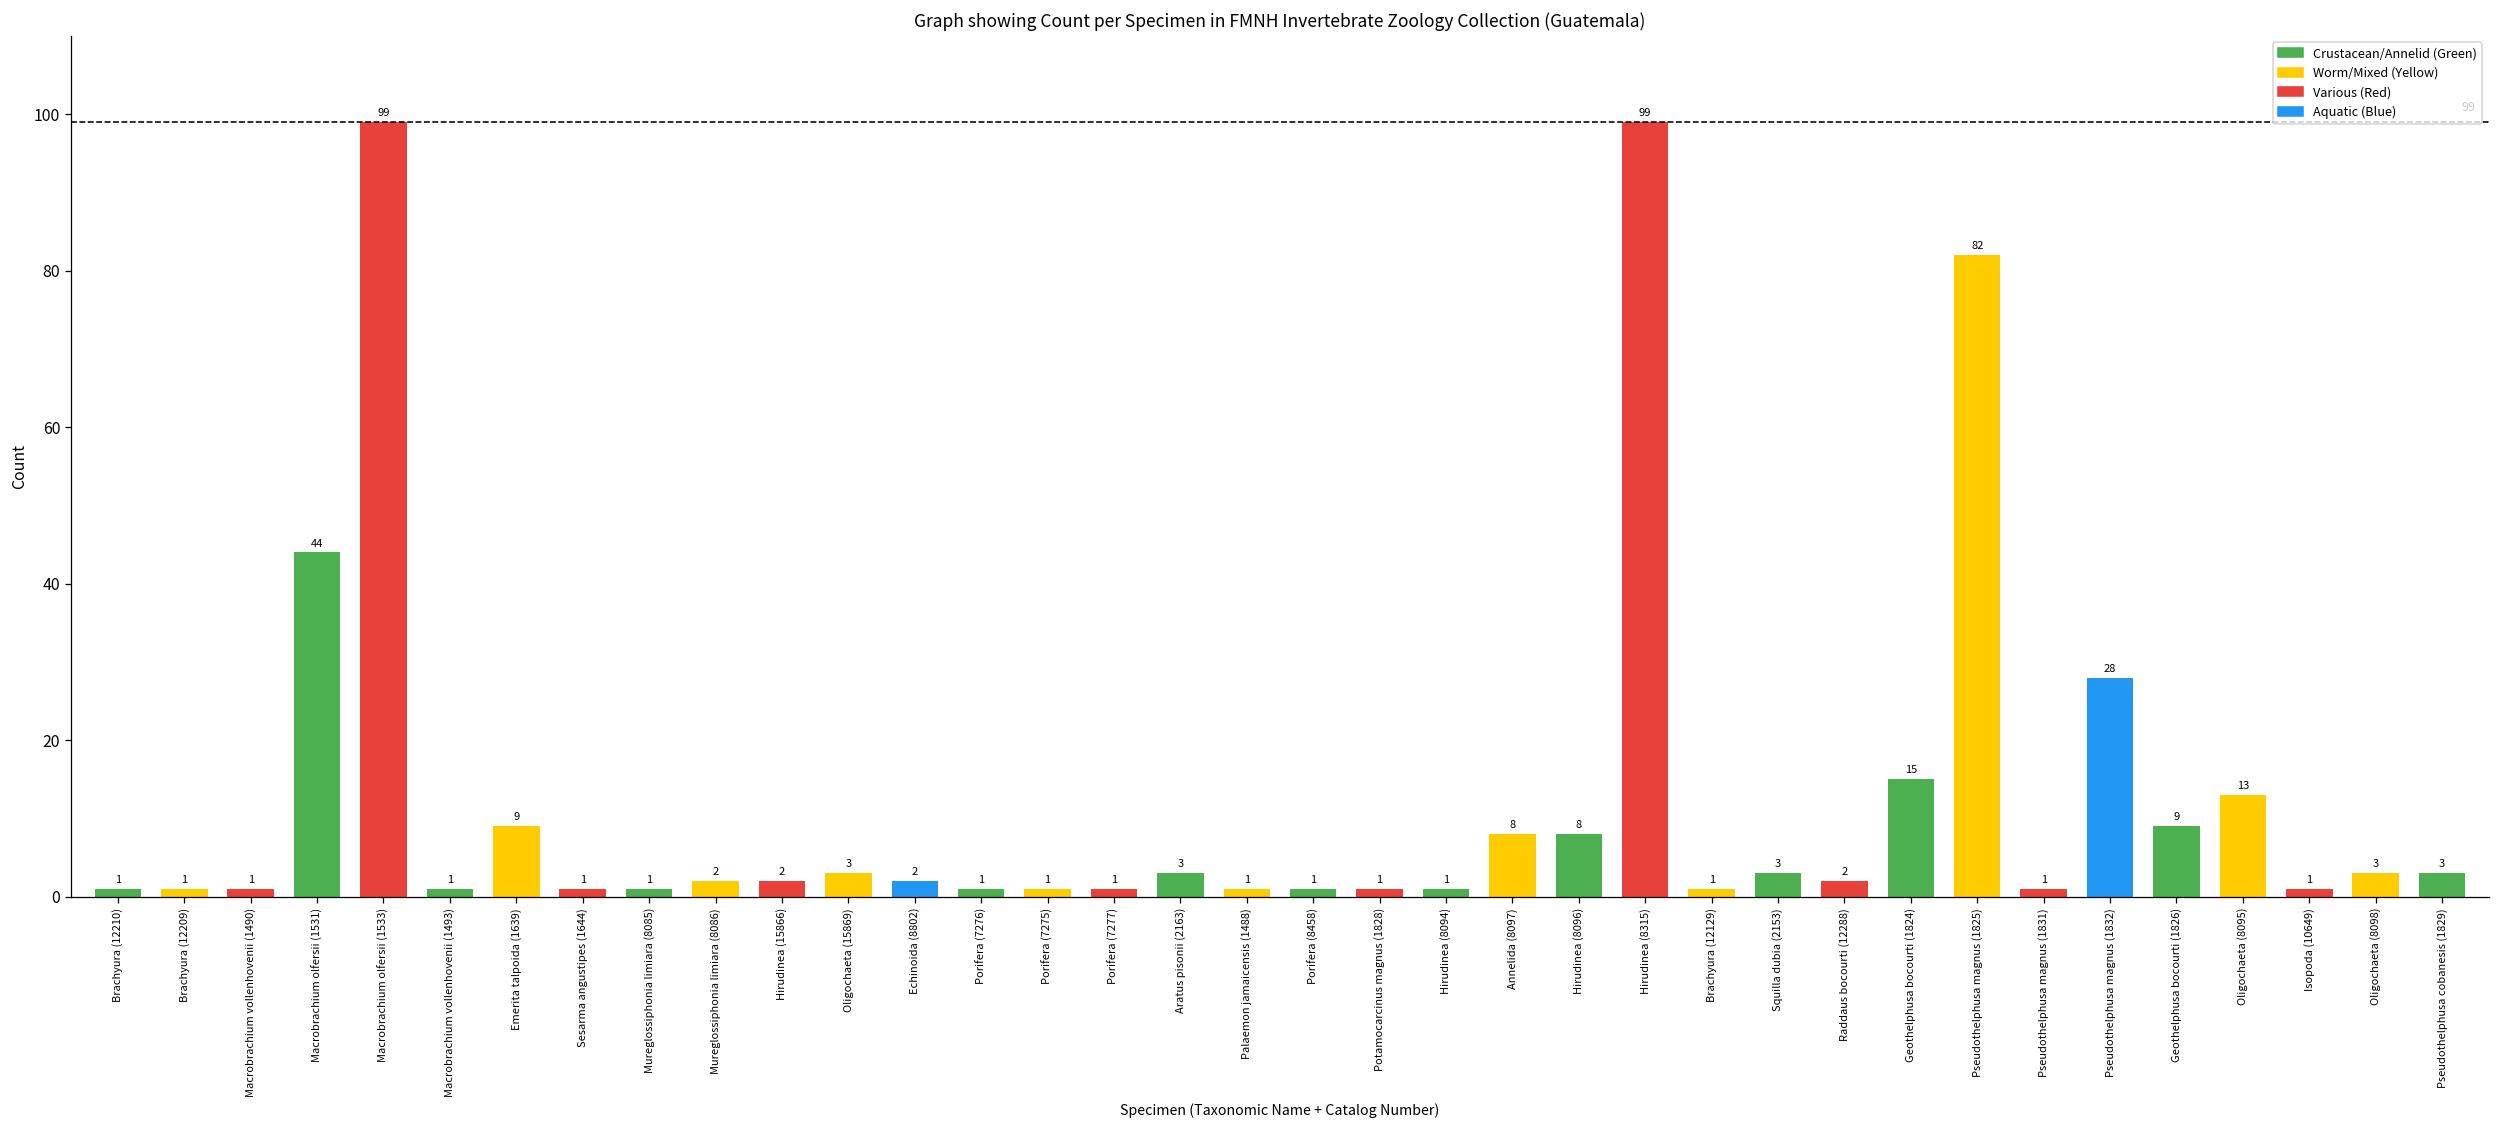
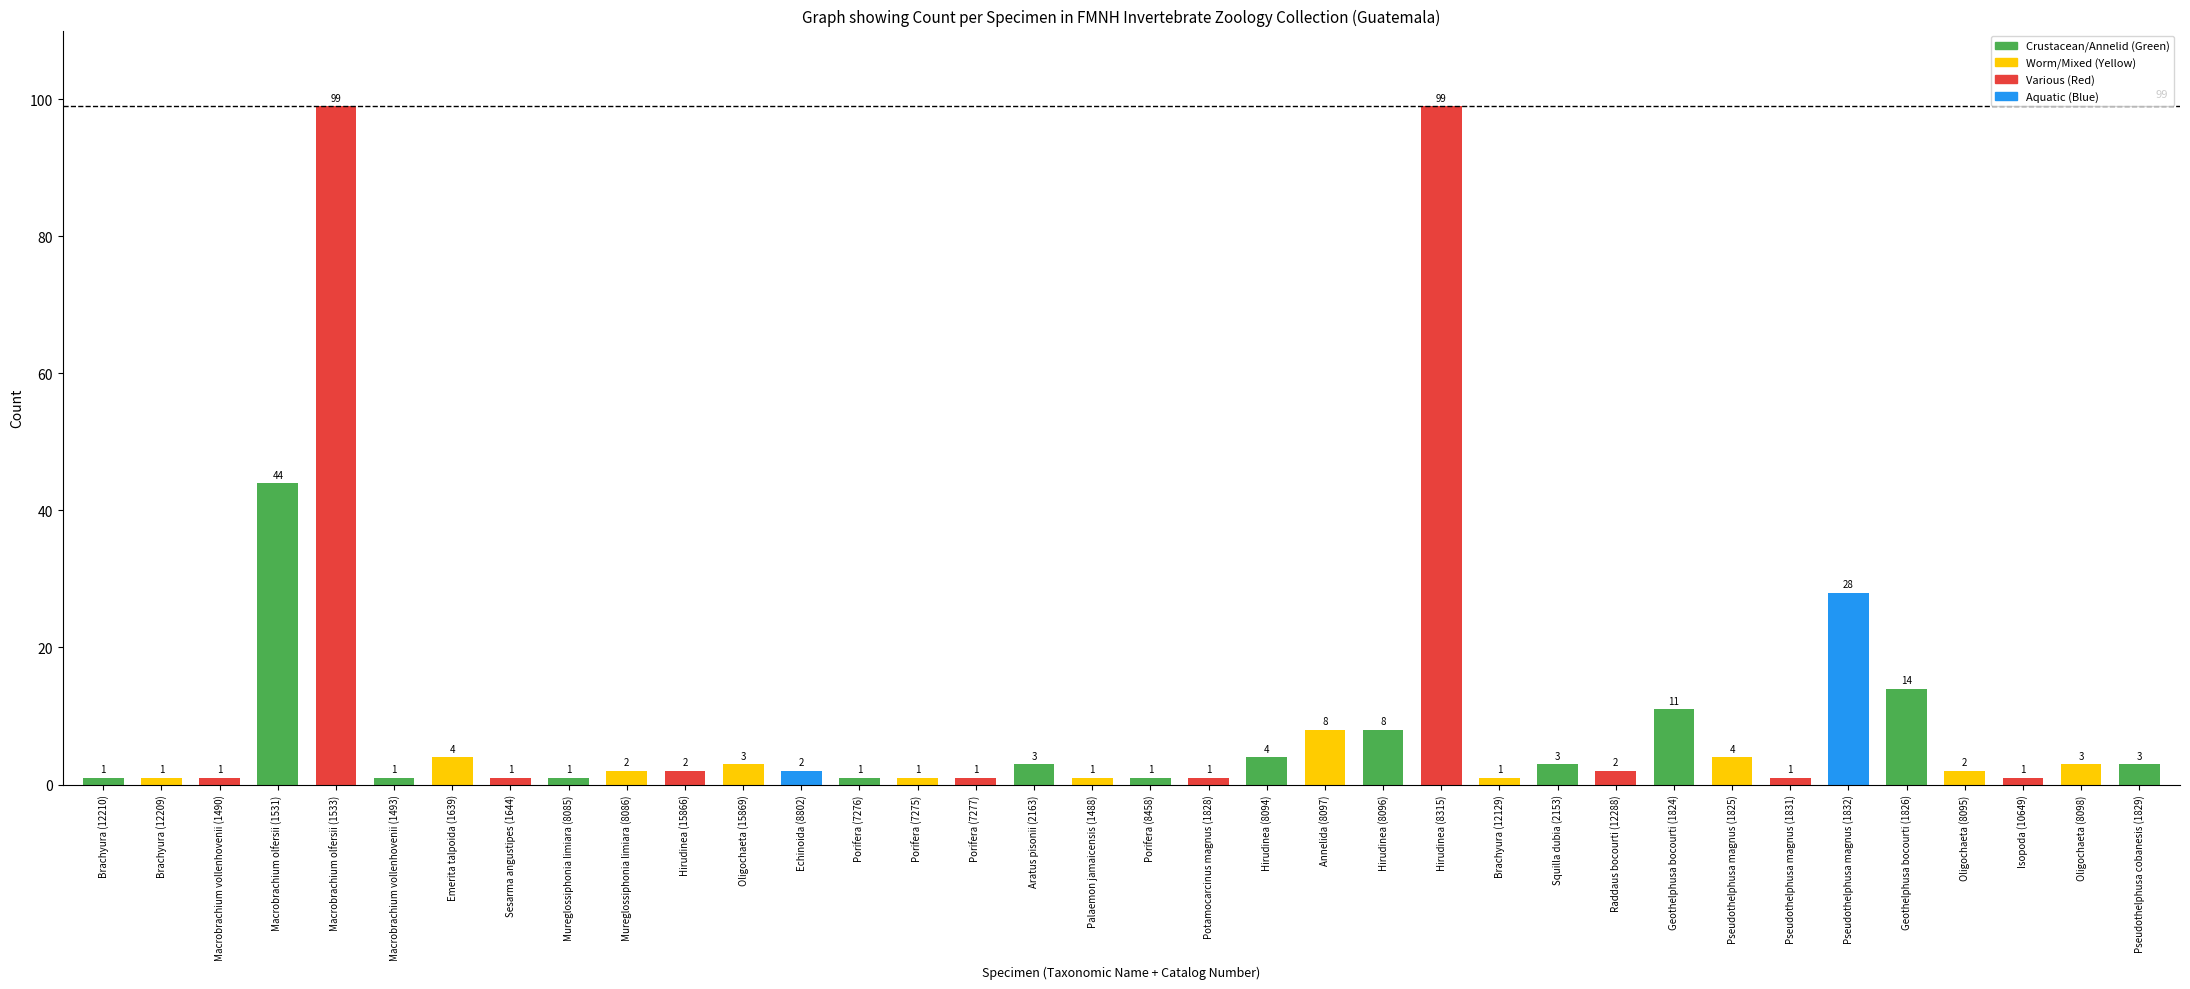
Emerita talpoida (1639): 9 -> 4
Hirudinea (8094): 1 -> 4
Geothelphusa bocourti (1824): 15 -> 11
Pseudothelphusa magnus (1825): 82 -> 4
Geothelphusa bocourti (1826): 9 -> 14
Oligochaeta (8095): 13 -> 2
